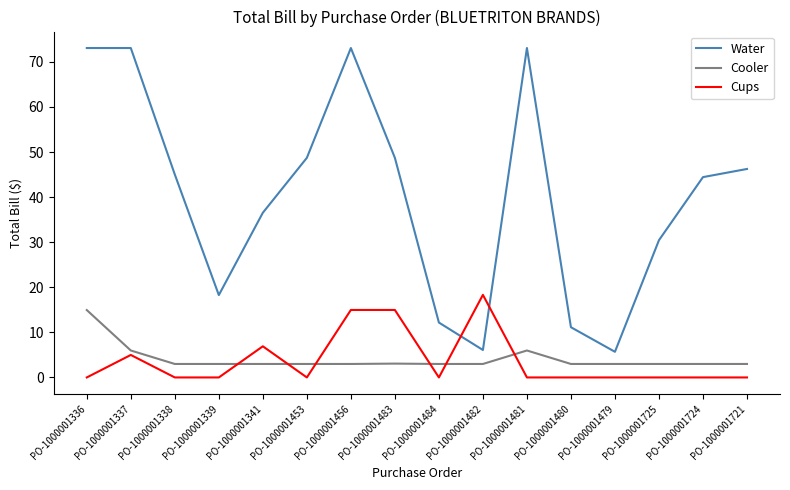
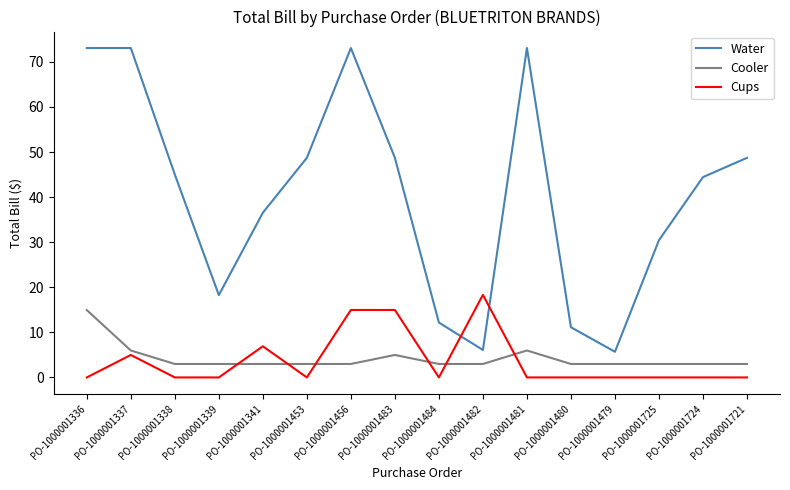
Cooler, PO-1000001483: 3 -> 5
Water, PO-1000001721: 46 -> 49
